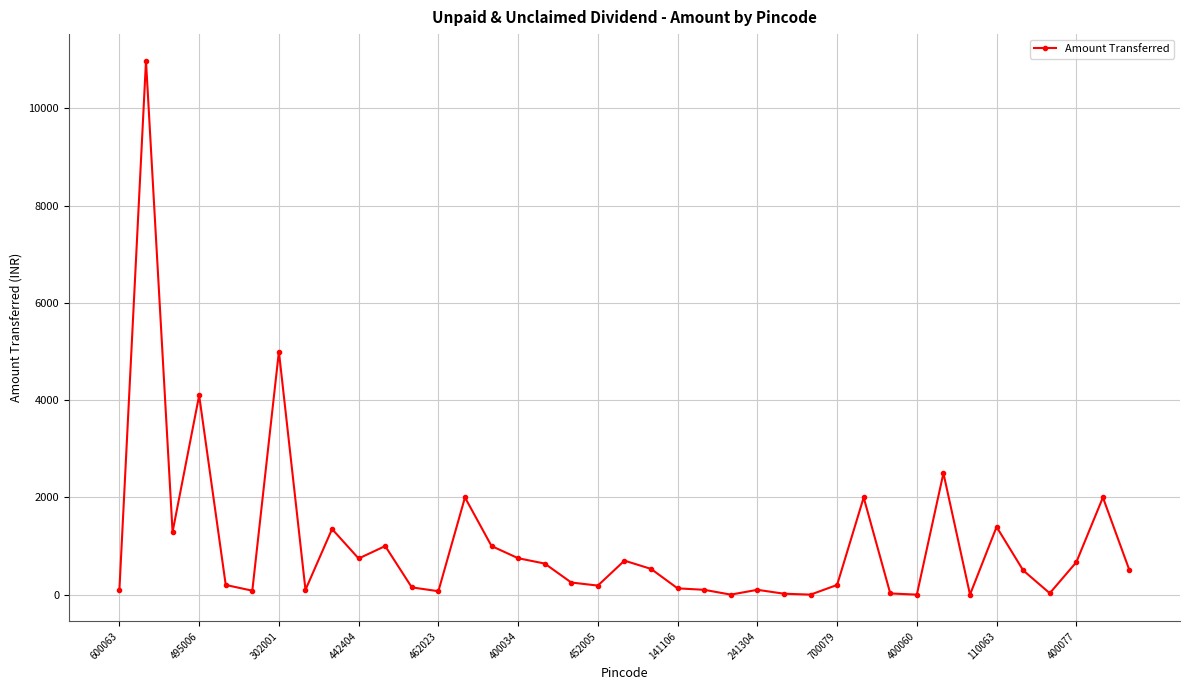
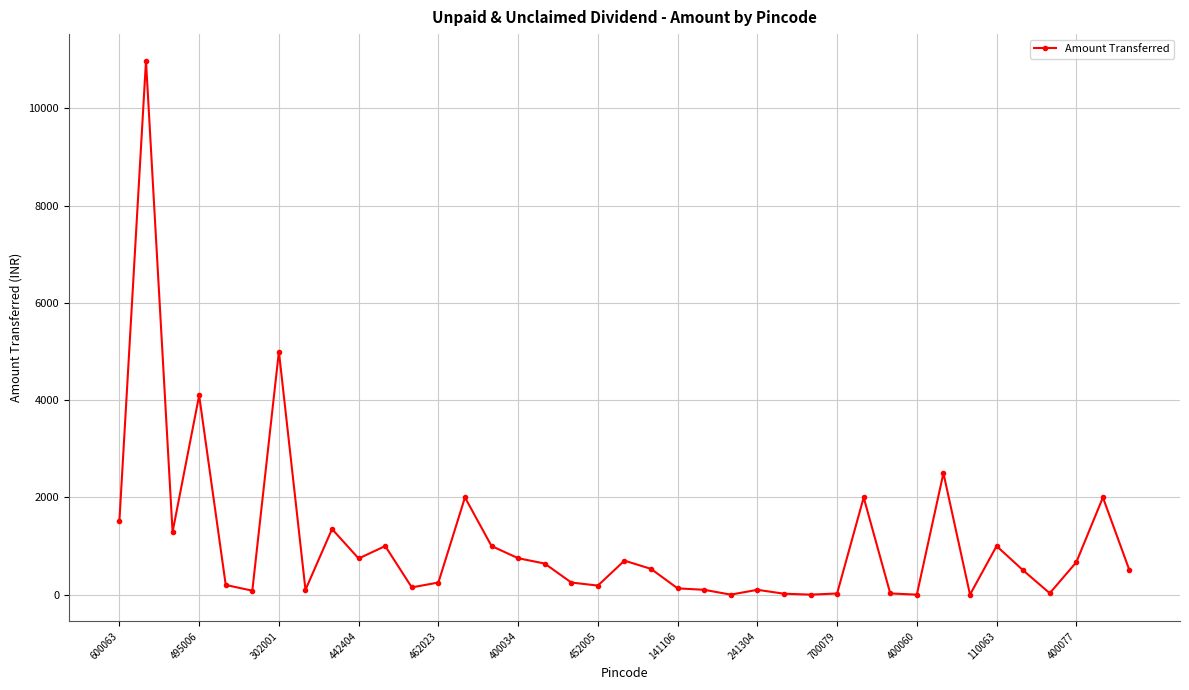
600063: 100 -> 1500
462023: 100 -> 300
700079: 200 -> 0
110063: 1400 -> 1000
